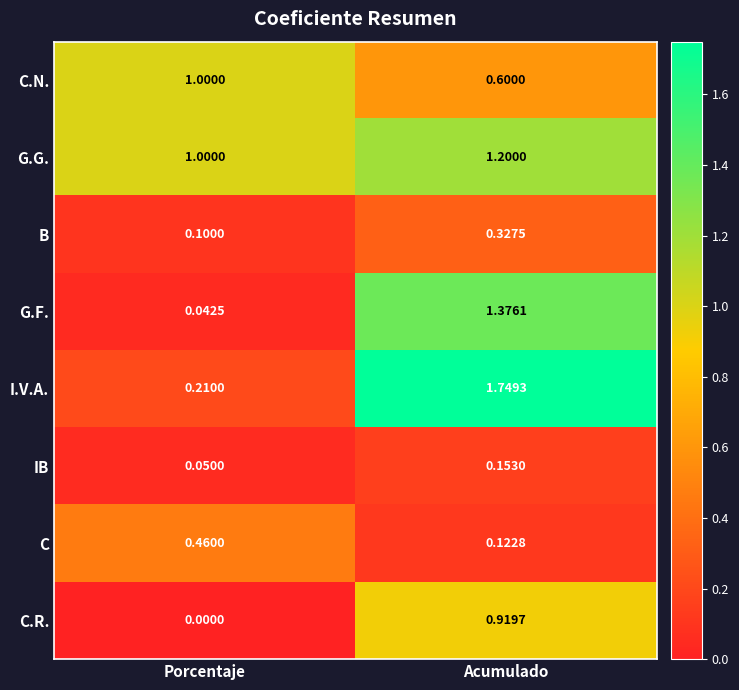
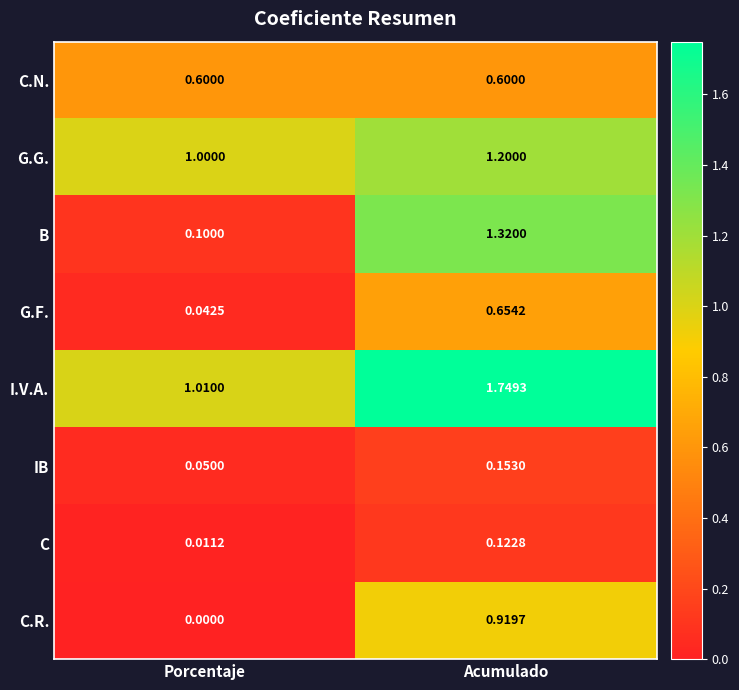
C.N., Porcentaje: 1.0000 -> 0.6000
B, Acumulado: 0.3275 -> 1.3200
G.F., Acumulado: 1.3761 -> 0.6542
I.V.A., Porcentaje: 0.2100 -> 1.0100
C, Porcentaje: 0.4600 -> 0.0112
